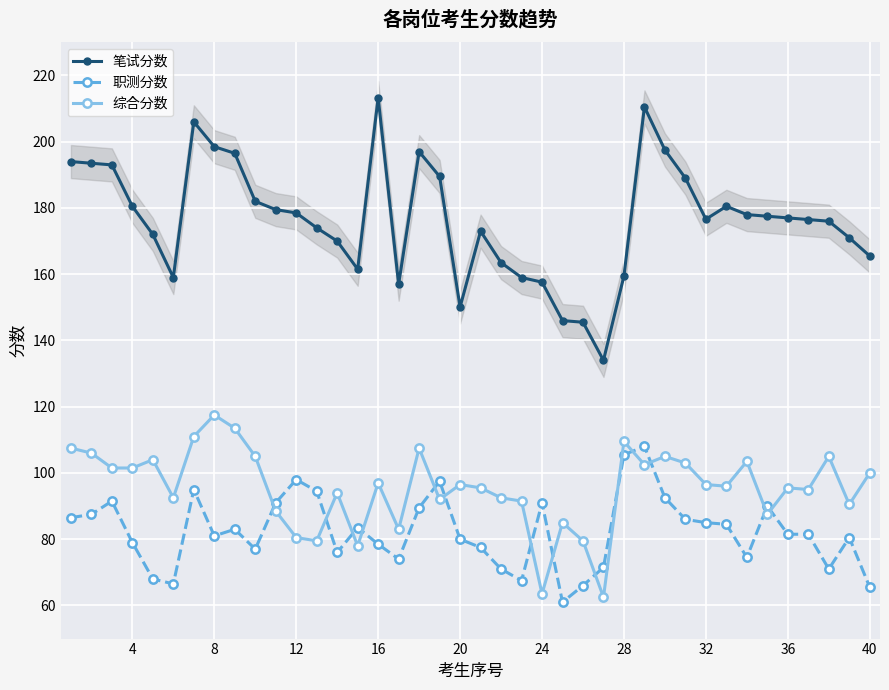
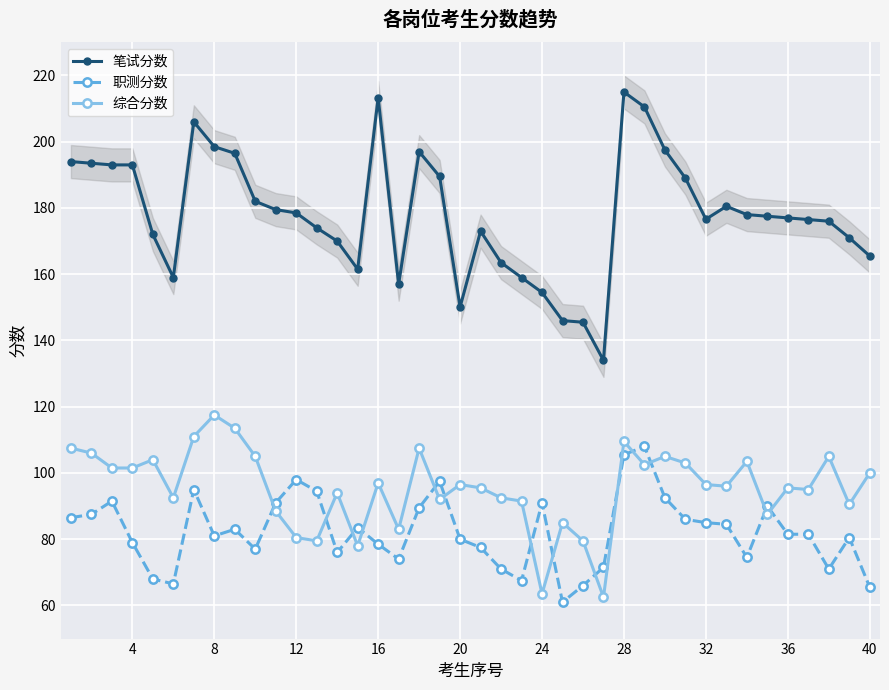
笔试分数, 4: 181 -> 193
笔试分数, 24: 158 -> 155
笔试分数, 28: 160 -> 215
